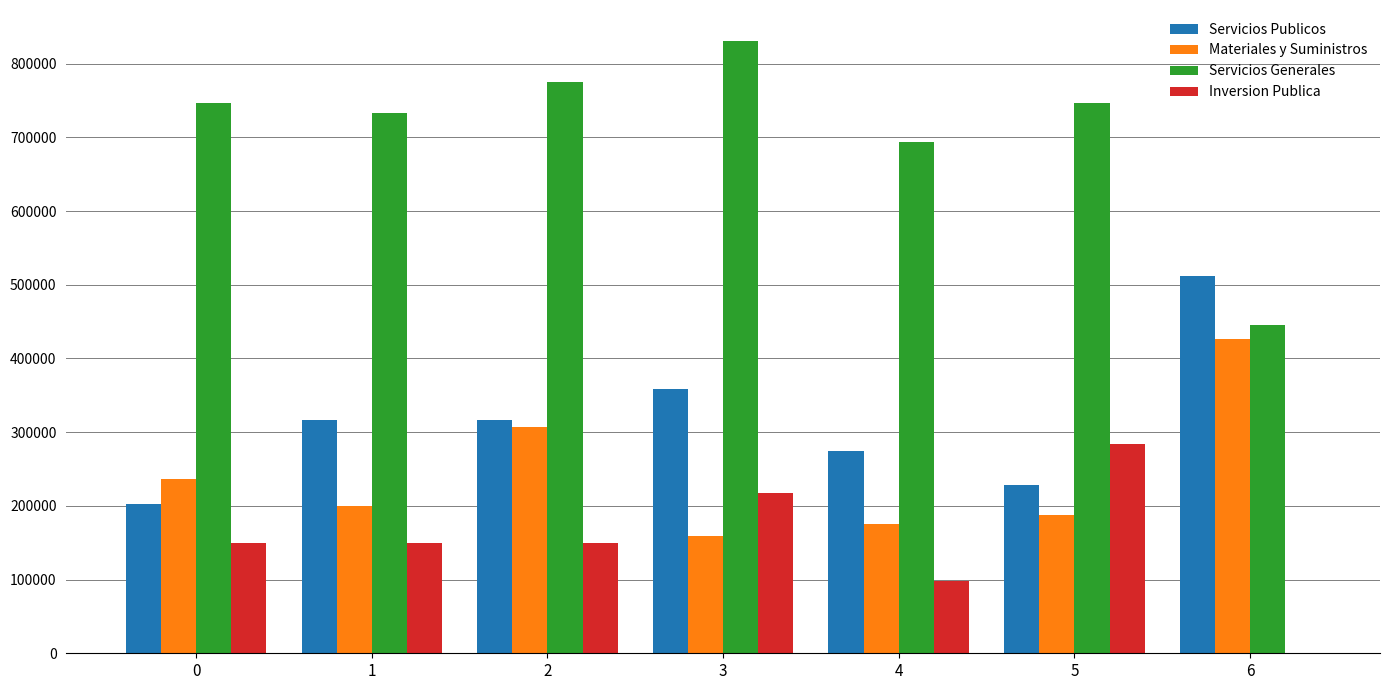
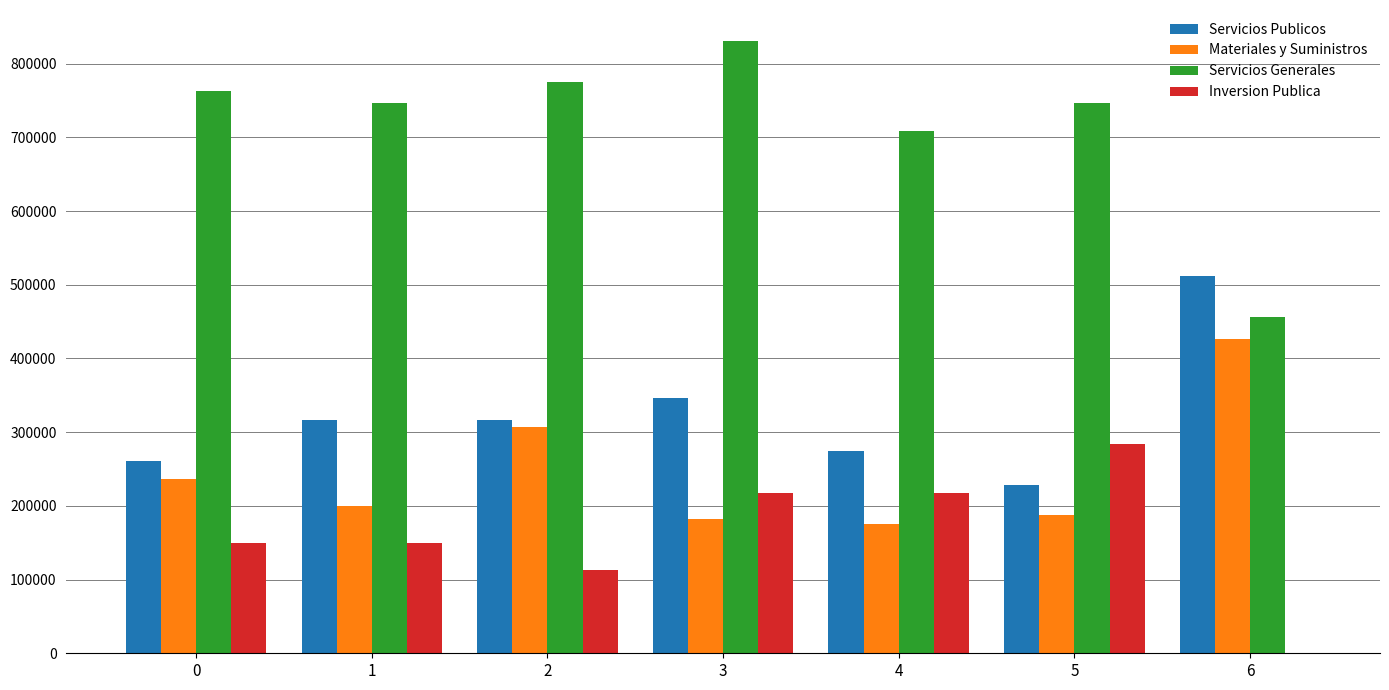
Servicios Publicos, 0: 200000 -> 260000
Servicios Generales, 0: 750000 -> 760000
Servicios Generales, 1: 730000 -> 750000
Inversion Publica, 2: 150000 -> 110000
Servicios Publicos, 3: 360000 -> 350000
Materiales y Suministros, 3: 160000 -> 180000
Servicios Generales, 4: 690000 -> 710000
Inversion Publica, 4: 100000 -> 220000
Servicios Generales, 6: 440000 -> 460000
